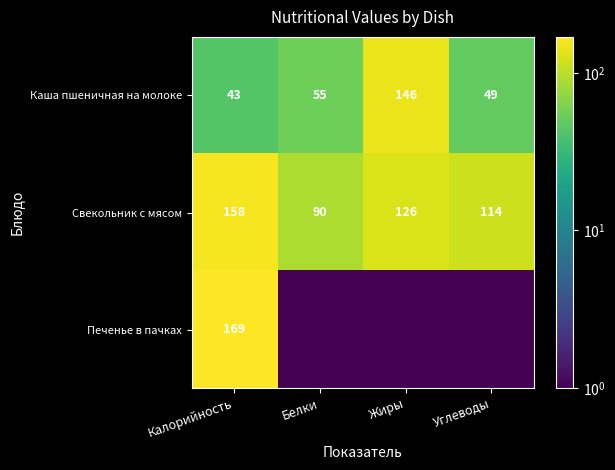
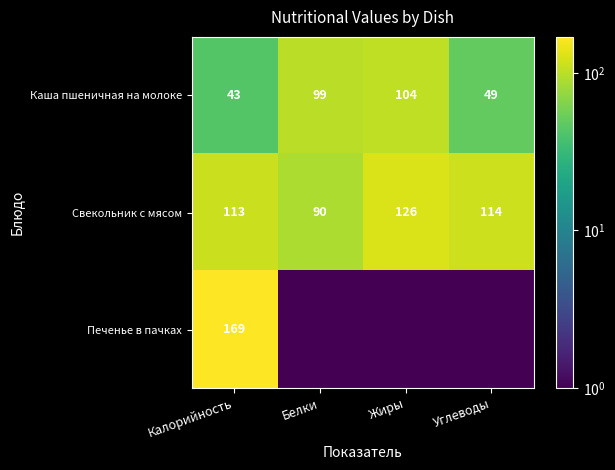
Каша пшеничная на молоке, Белки: 55 -> 99
Каша пшеничная на молоке, Жиры: 146 -> 104
Свекольник с мясом, Калорийность: 158 -> 113
